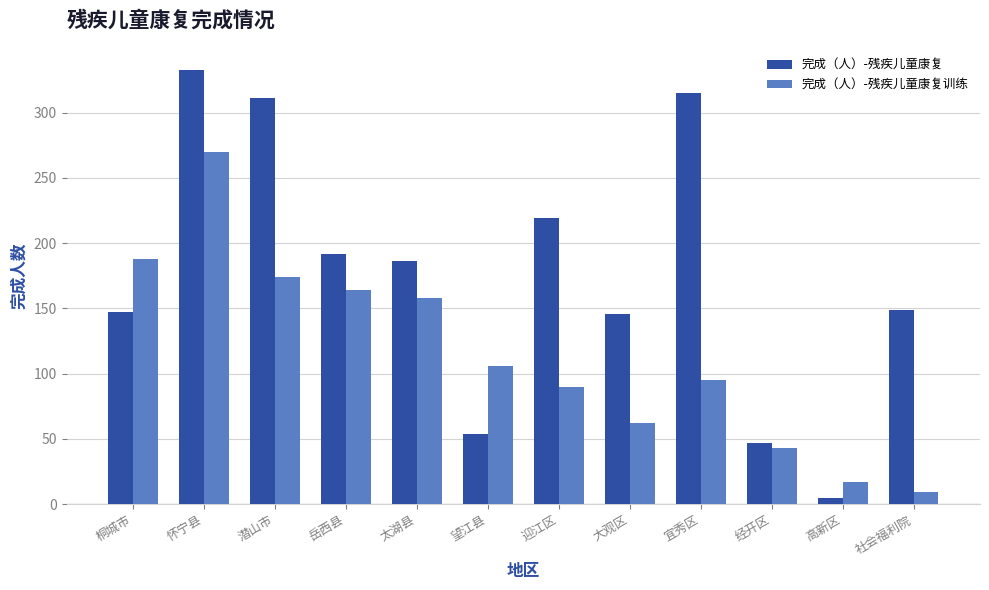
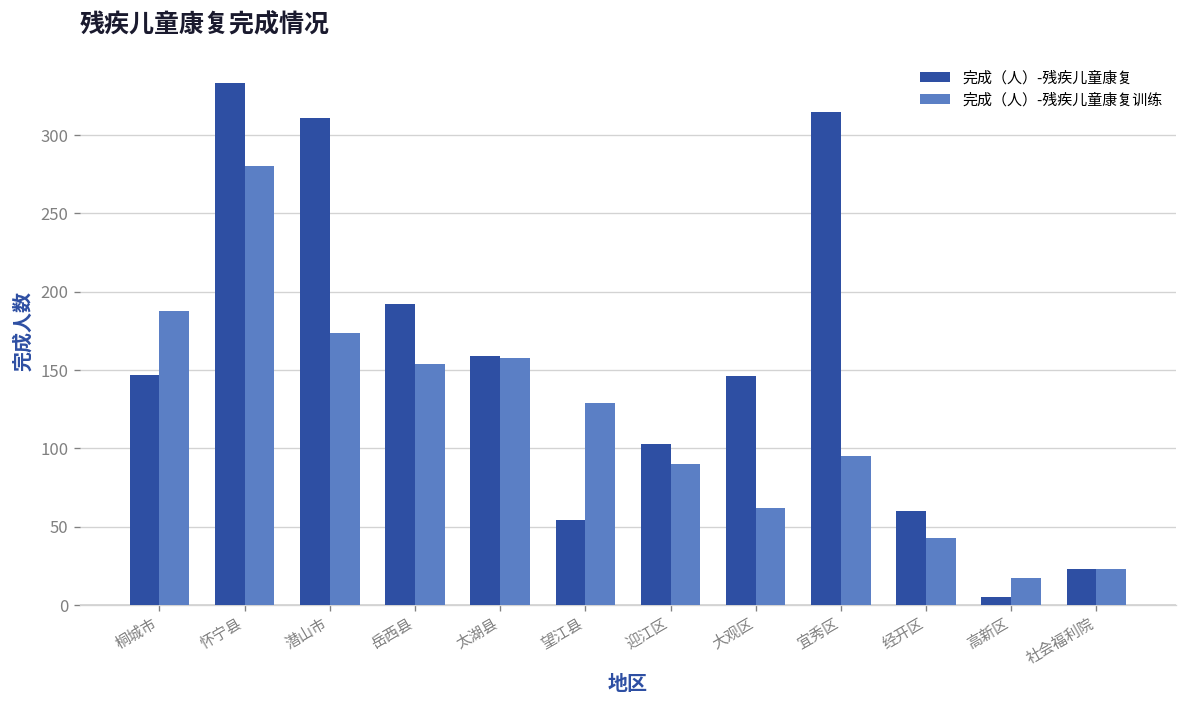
完成（人）-残疾儿童康复训练, 怀宁县: 270 -> 280
完成（人）-残疾儿童康复训练, 岳西县: 164 -> 154
完成（人）-残疾儿童康复, 太湖县: 186 -> 159
完成（人）-残疾儿童康复训练, 望江县: 106 -> 129
完成（人）-残疾儿童康复, 迎江区: 219 -> 103
完成（人）-残疾儿童康复, 经开区: 47 -> 60
完成（人）-残疾儿童康复, 社会福利院: 149 -> 23
完成（人）-残疾儿童康复训练, 社会福利院: 9 -> 23
